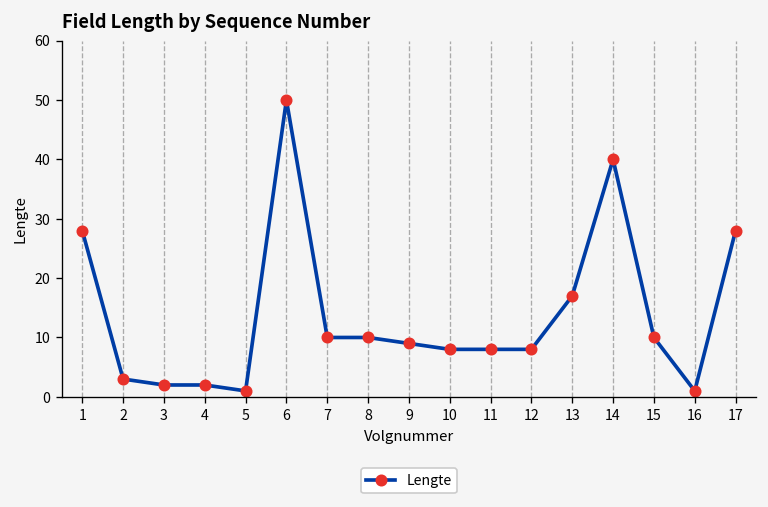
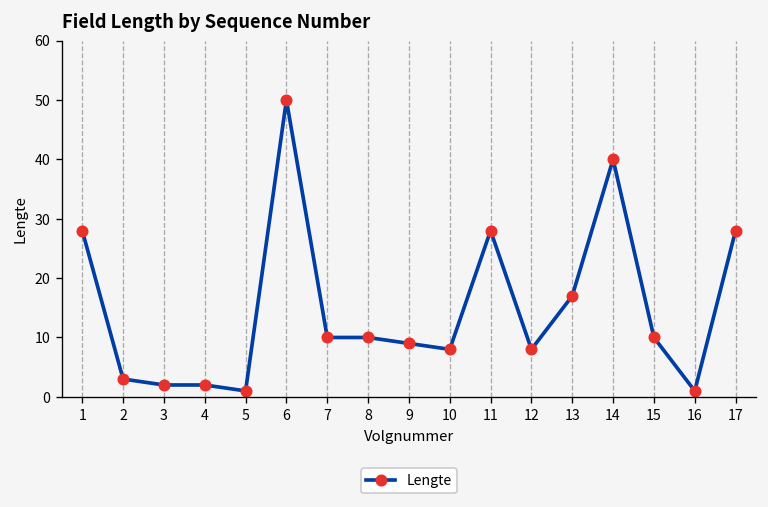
11: 8 -> 28
